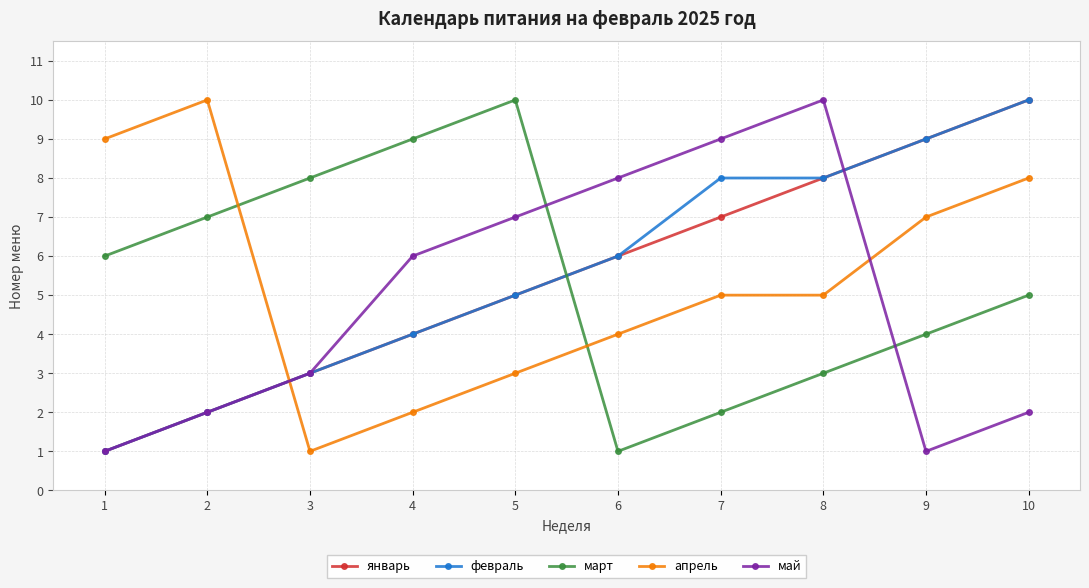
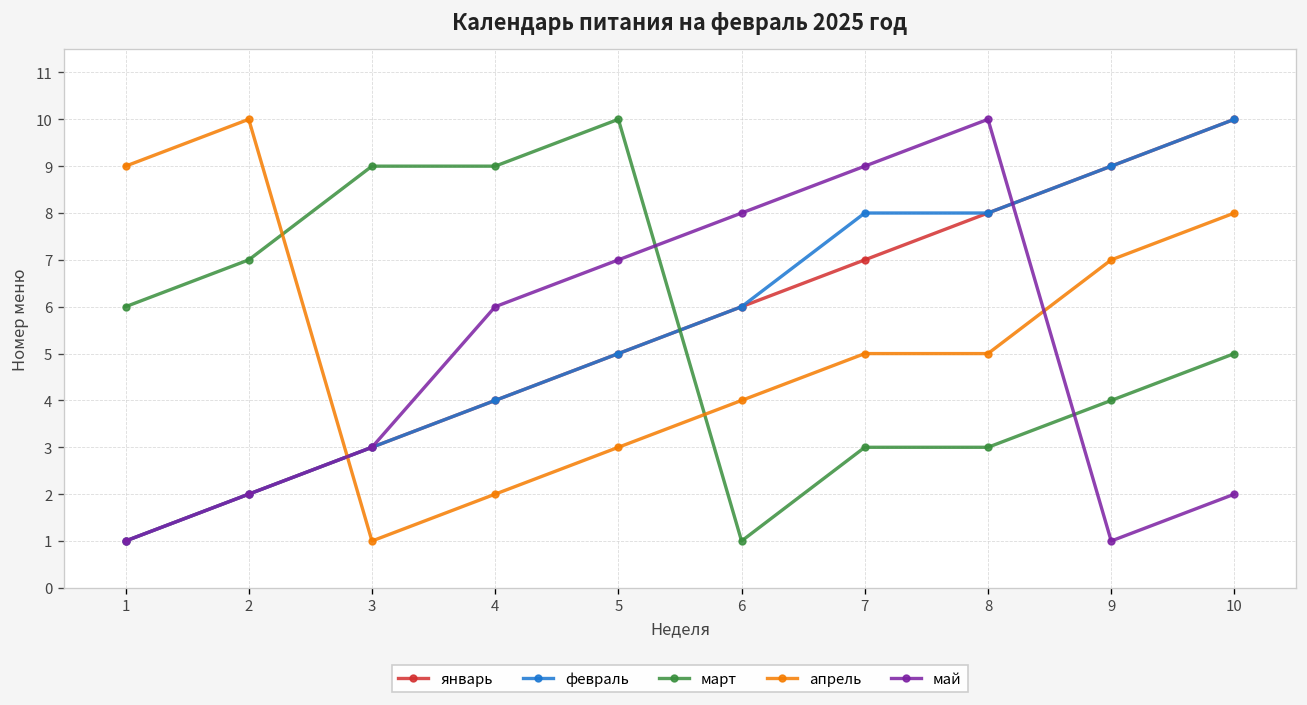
март, 3: 8 -> 9
март, 7: 2 -> 3
